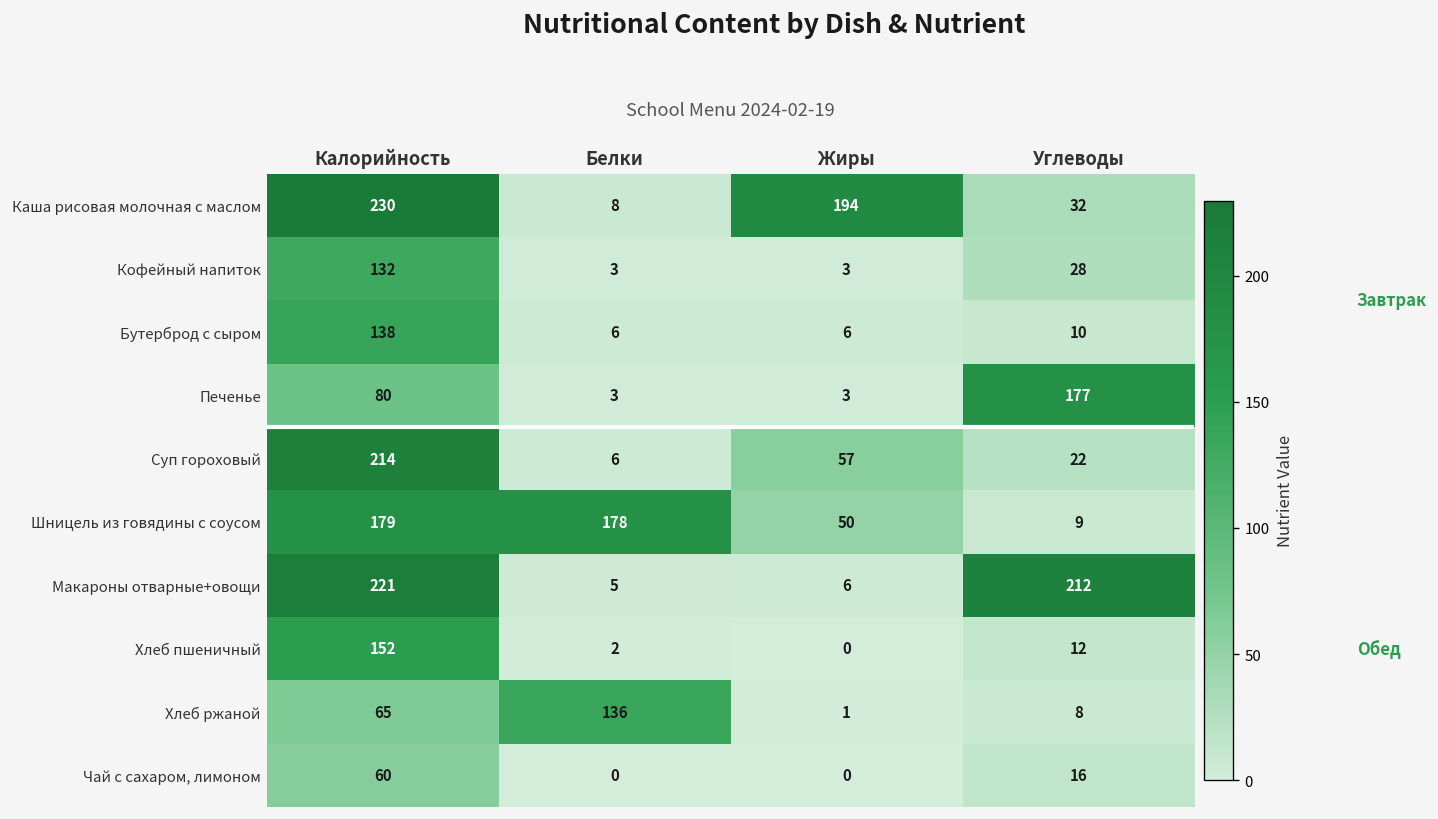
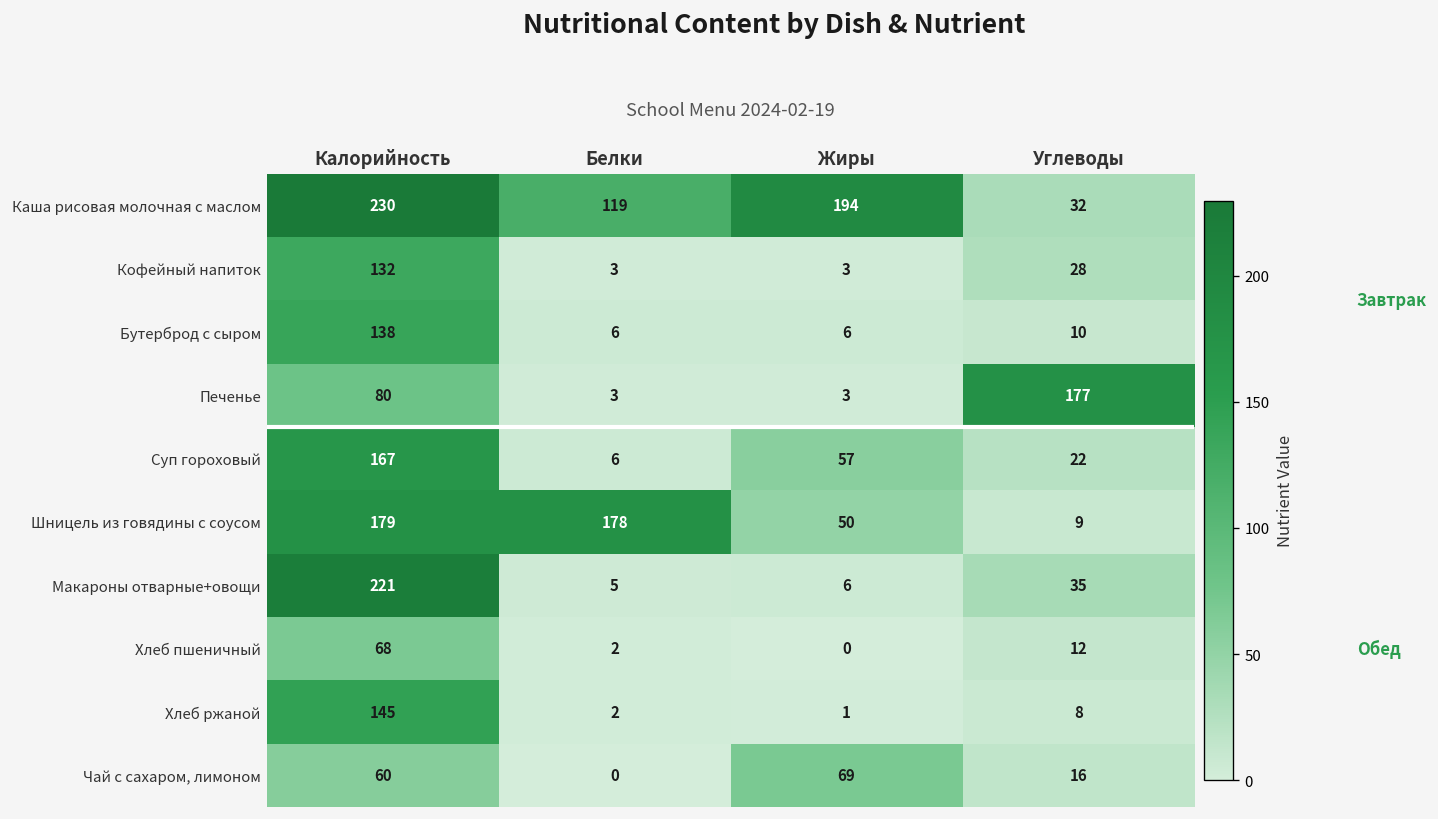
Каша рисовая молочная с маслом, Белки: 8 -> 119
Суп гороховый, Калорийность: 214 -> 167
Макароны отварные+овощи, Углеводы: 212 -> 35
Хлеб пшеничный, Калорийность: 152 -> 68
Хлеб ржаной, Калорийность: 65 -> 145
Хлеб ржаной, Белки: 136 -> 2
Чай с сахаром, лимоном, Жиры: 0 -> 69
